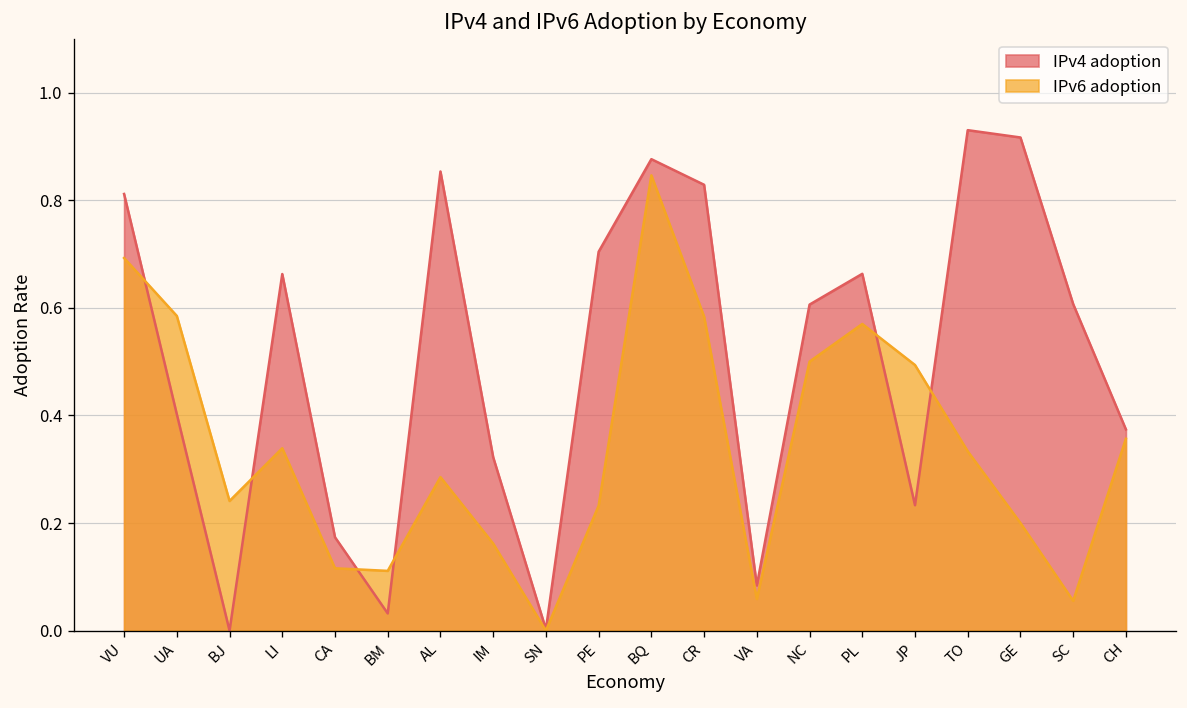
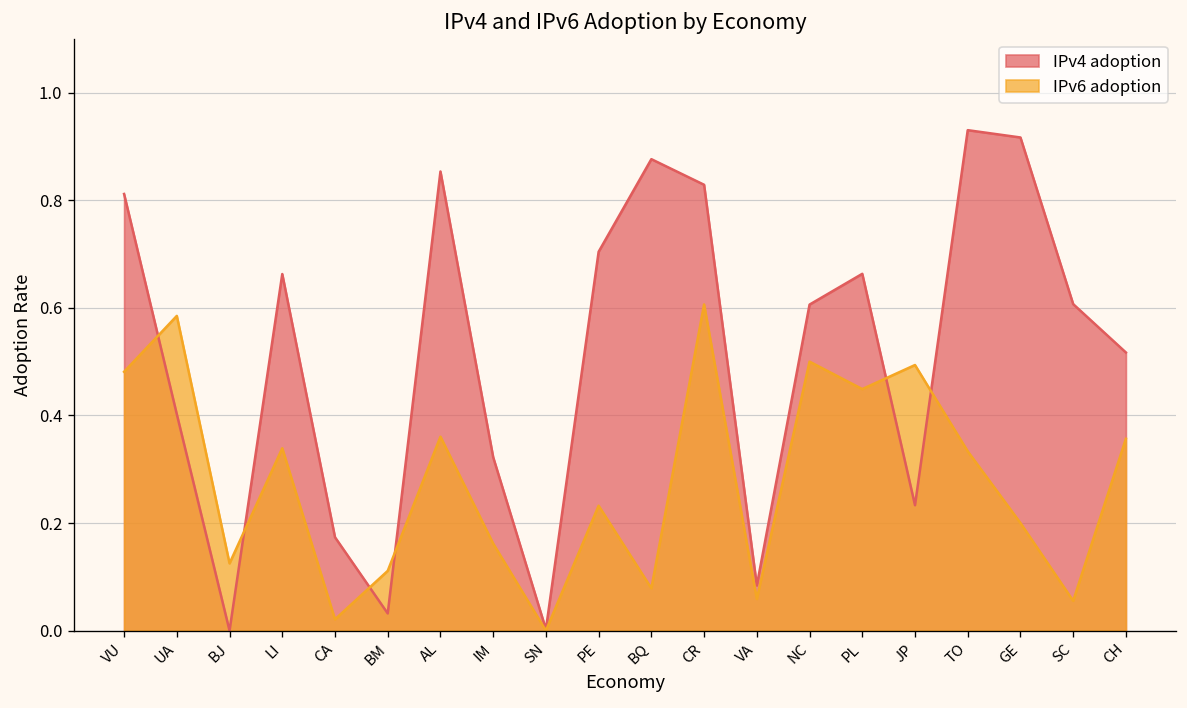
IPv6 adoption, VU: 0.69 -> 0.48
IPv6 adoption, BJ: 0.24 -> 0.13
IPv6 adoption, CA: 0.12 -> 0.02
IPv6 adoption, AL: 0.29 -> 0.36
IPv6 adoption, BQ: 0.85 -> 0.08
IPv6 adoption, CR: 0.58 -> 0.61
IPv6 adoption, PL: 0.57 -> 0.45
IPv4 adoption, CH: 0.37 -> 0.52
